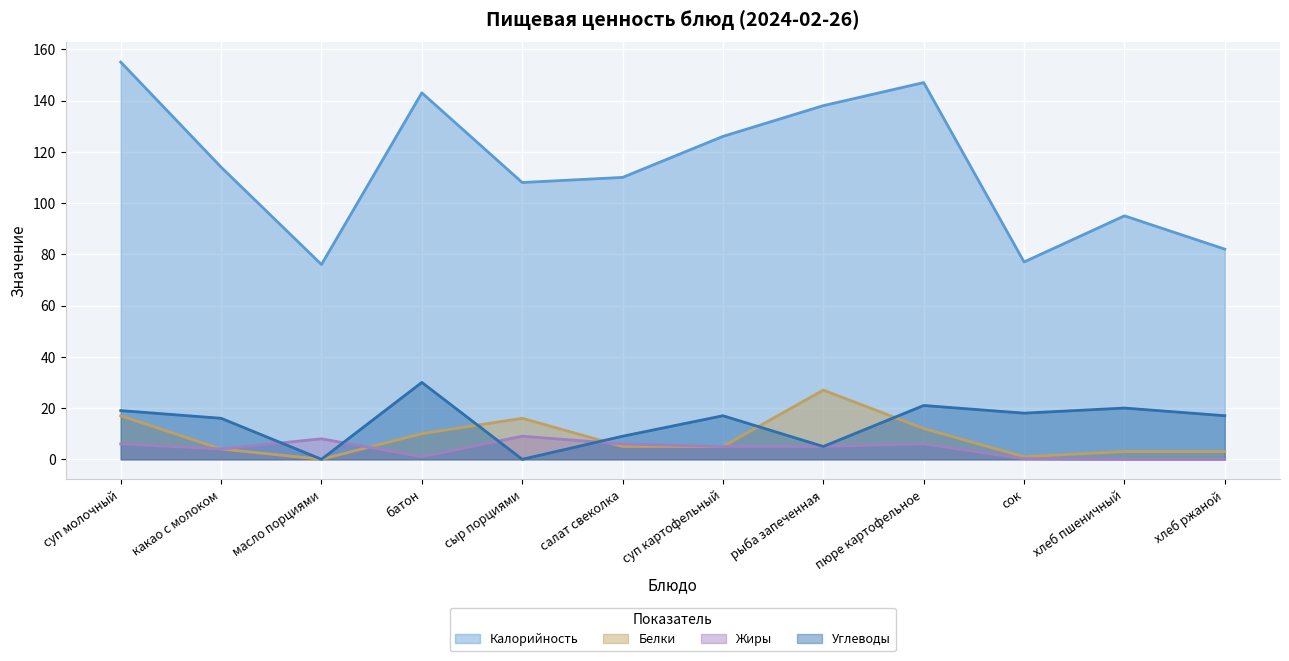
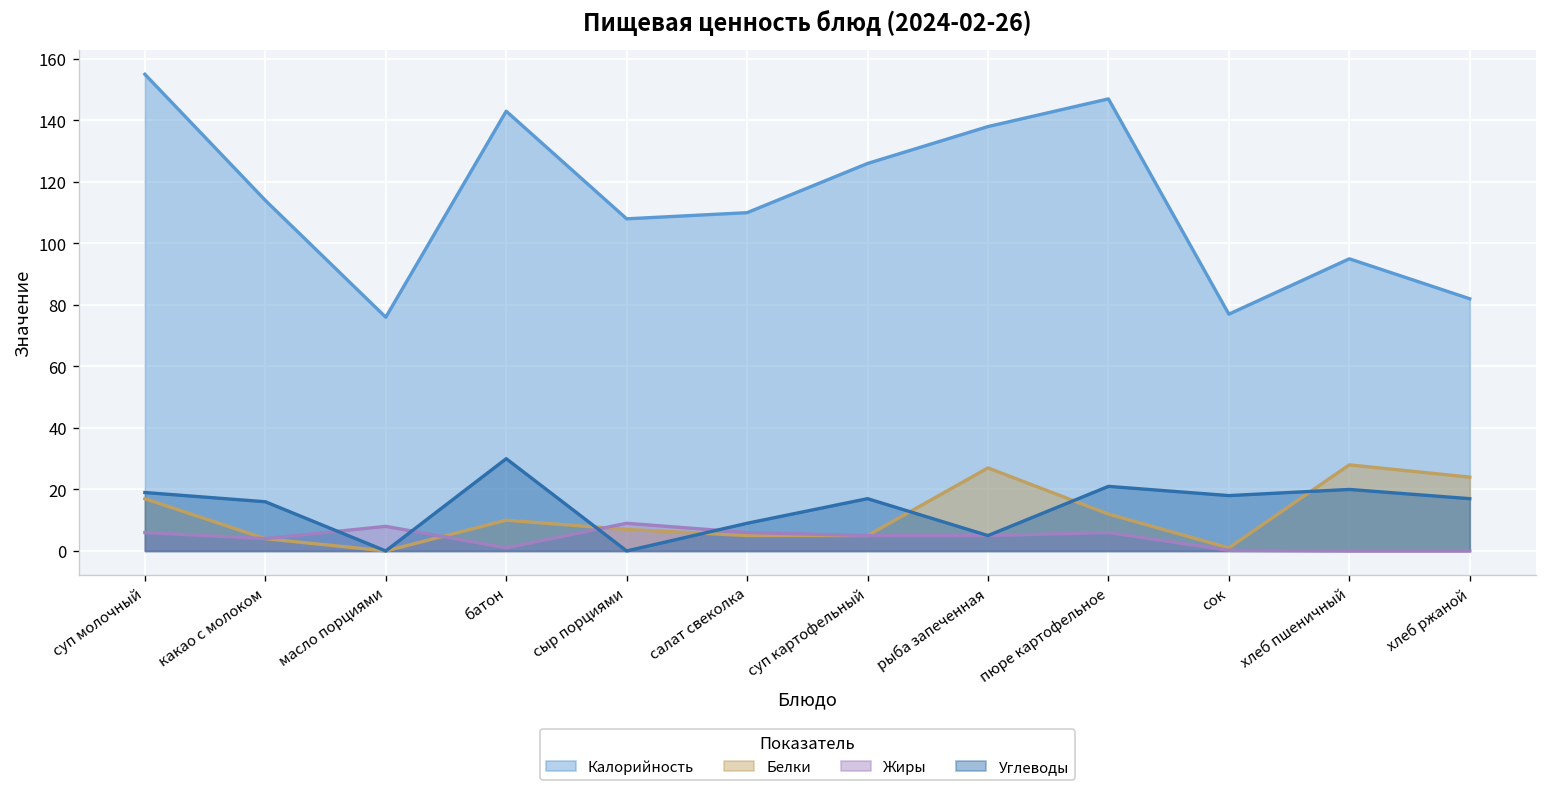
Белки, сыр порциями: 16 -> 7
Белки, хлеб пшеничный: 3 -> 28
Белки, хлеб ржаной: 3 -> 24
